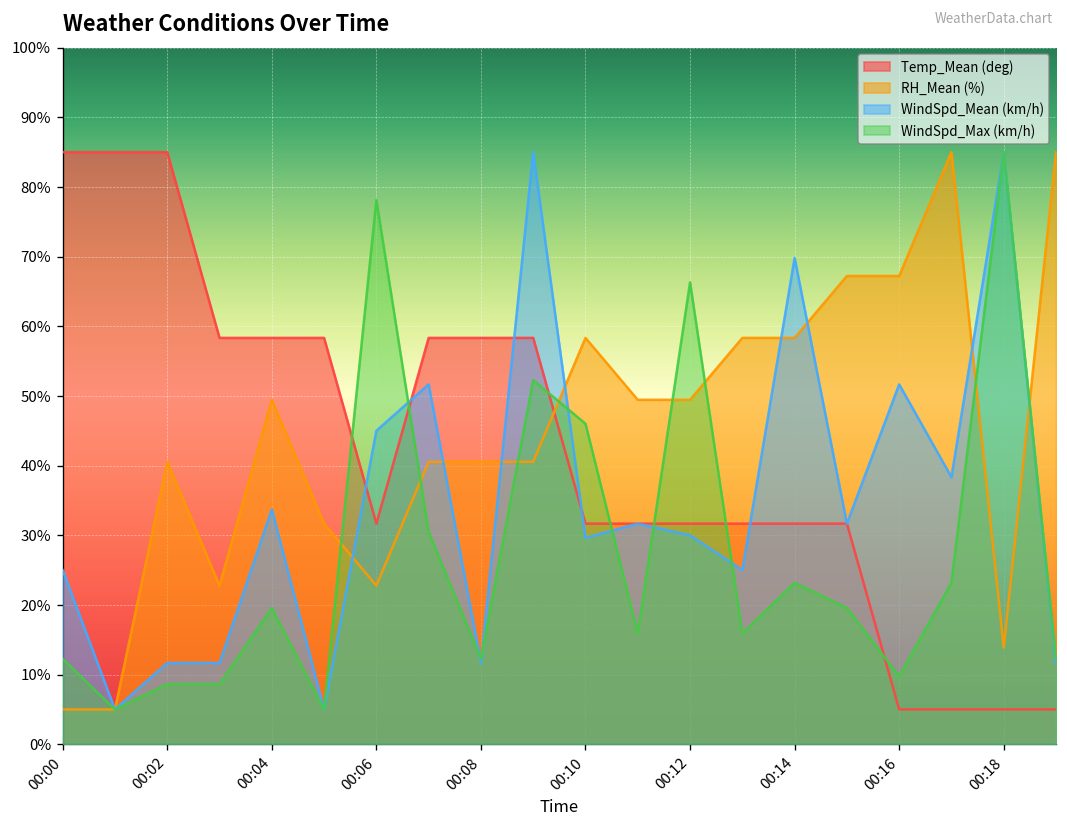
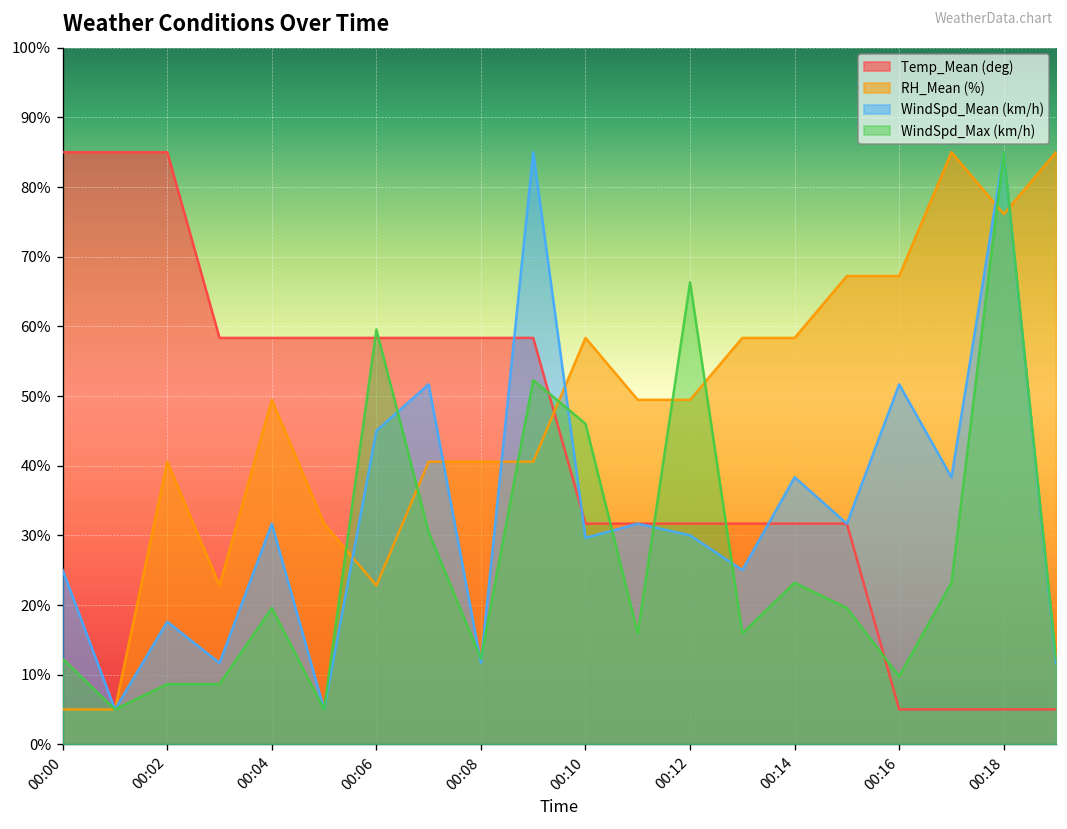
WindSpd_Mean (km/h), 00:02: 12% -> 18%
WindSpd_Mean (km/h), 00:04: 34% -> 32%
Temp_Mean (deg), 00:06: 32% -> 58%
WindSpd_Max (km/h), 00:06: 78% -> 60%
WindSpd_Mean (km/h), 00:14: 70% -> 38%
RH_Mean (%), 00:18: 14% -> 76%
